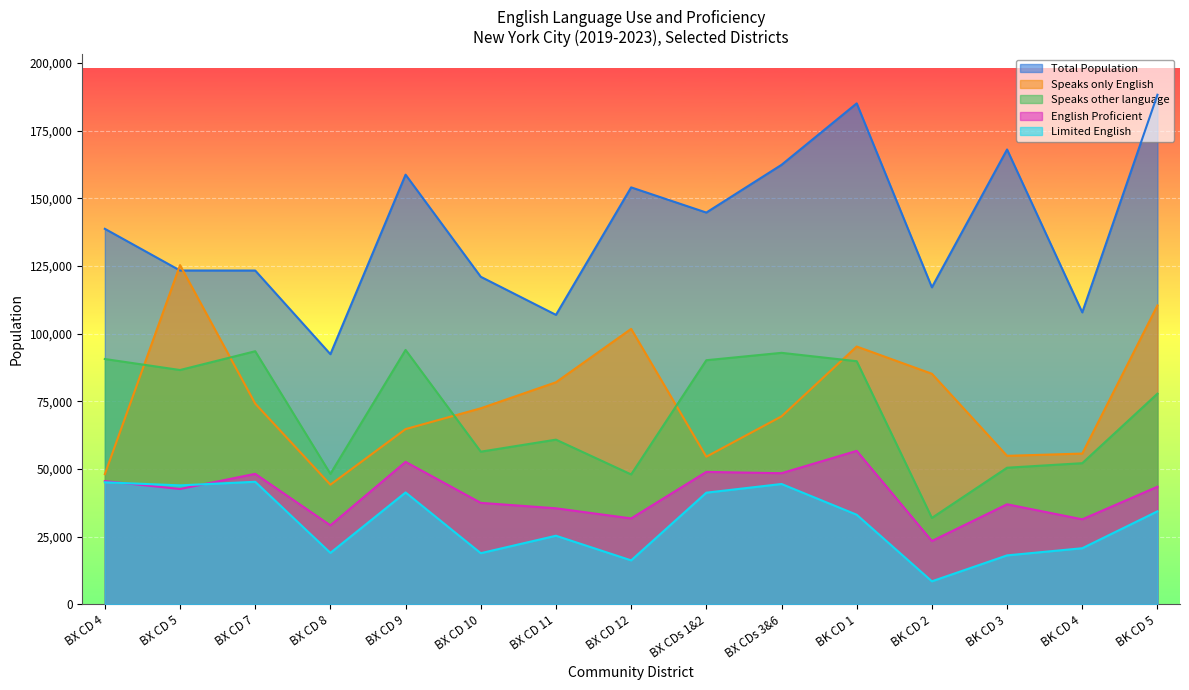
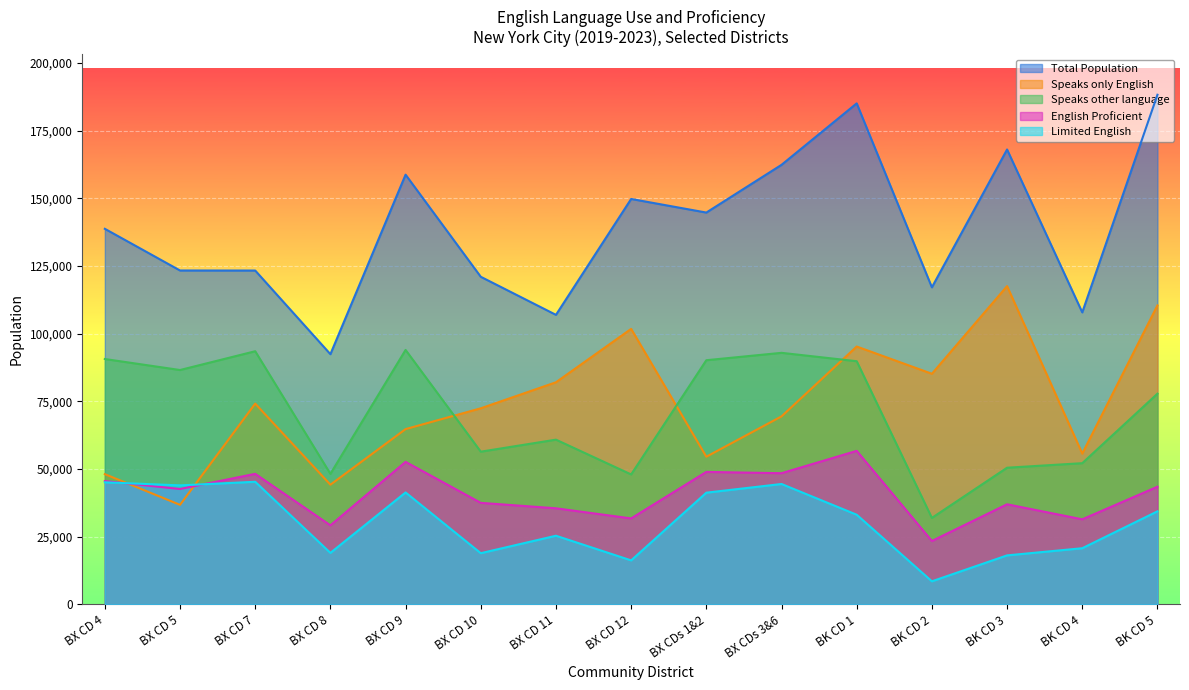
Speaks only English, BX CD 5: 125,000 -> 37,000
Total Population, BX CD 12: 154,000 -> 150,000
Speaks only English, BK CD 3: 55,000 -> 118,000
